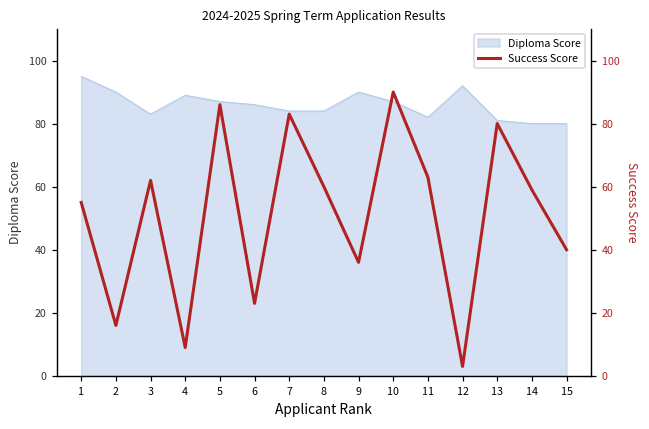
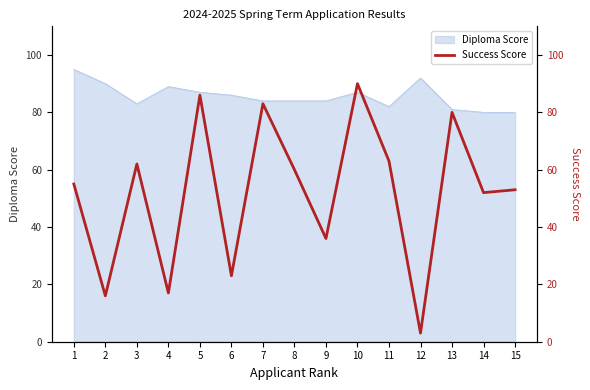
Diploma Score, 9: 90 -> 84
Success Score, 4: 9 -> 17
Success Score, 14: 59 -> 52
Success Score, 15: 40 -> 53
